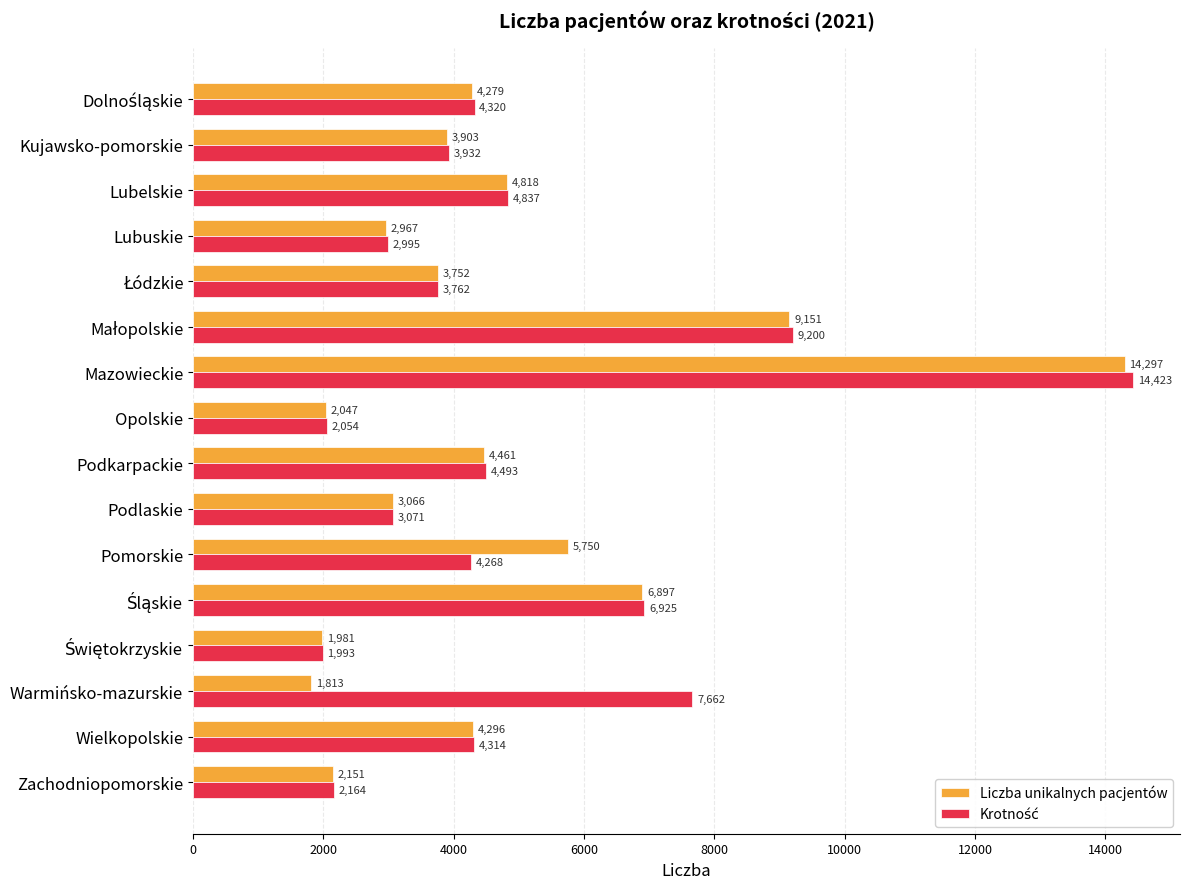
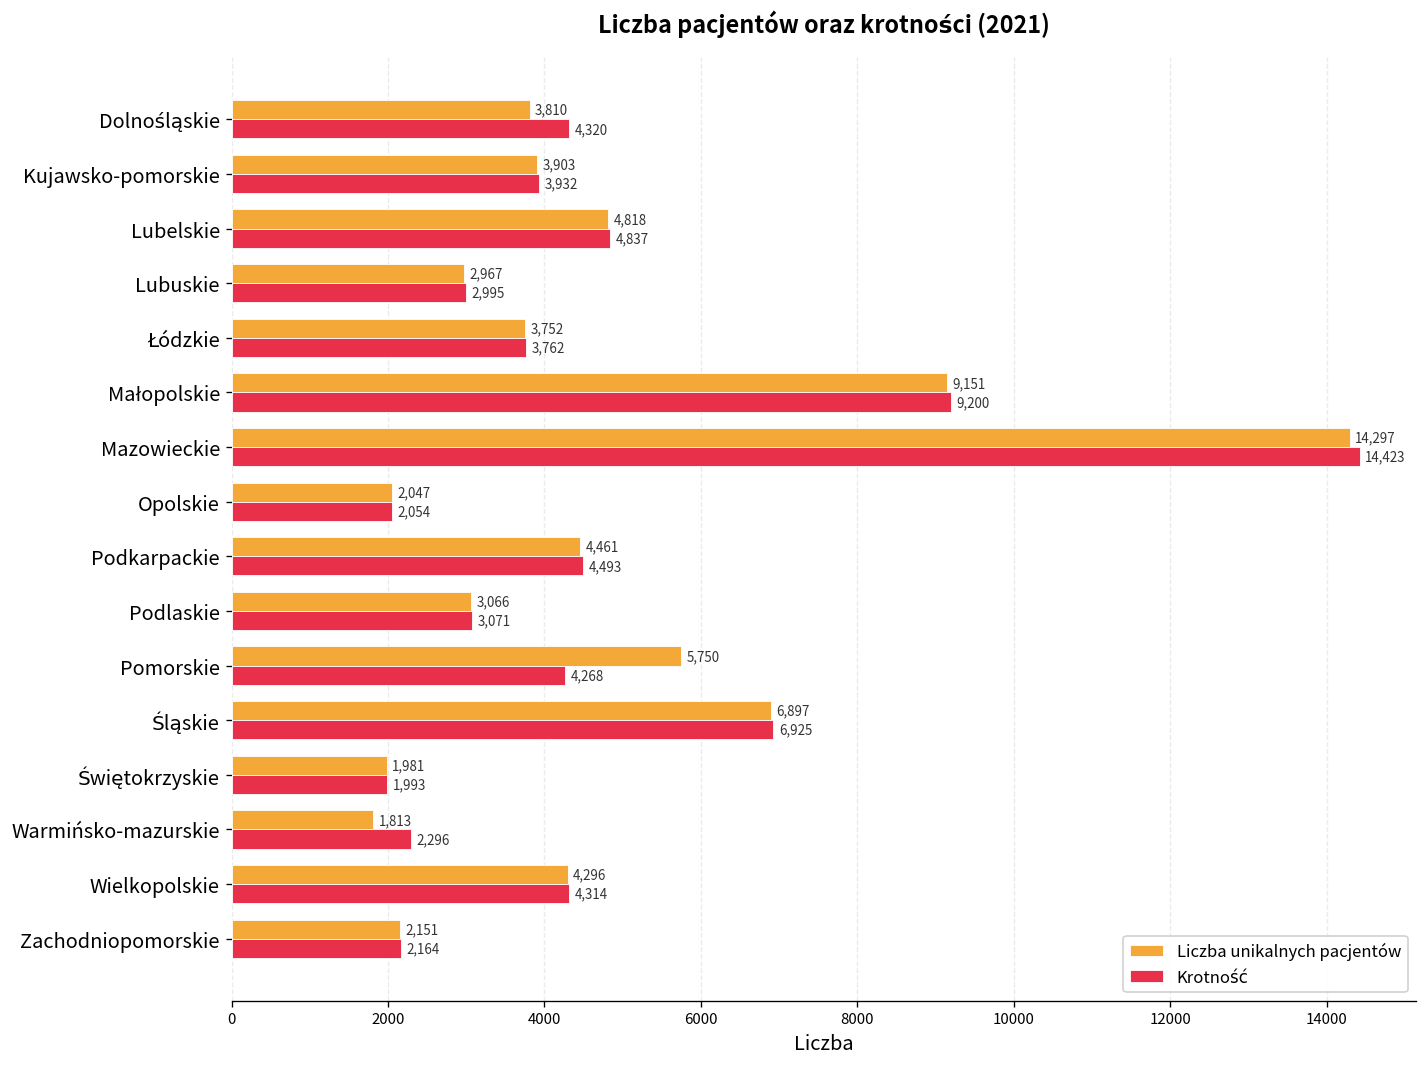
Liczba unikalnych pacjentów, Dolnośląskie: 4,279 -> 3,810
Krotność, Warmińsko-mazurskie: 7,662 -> 2,296
